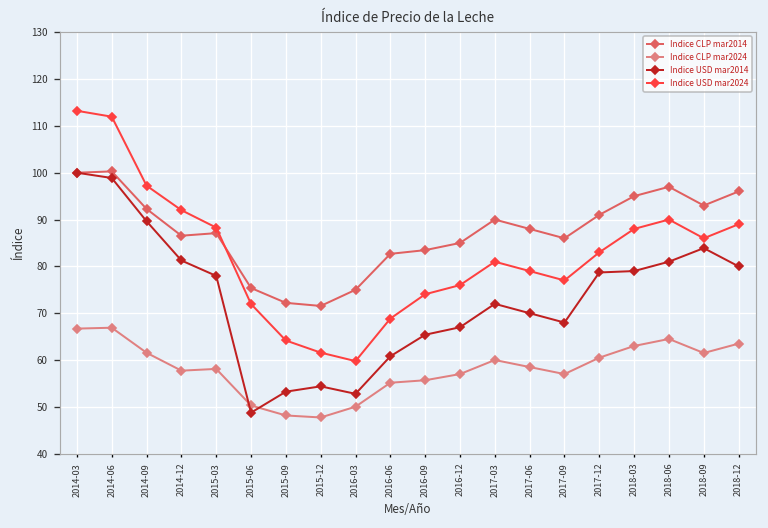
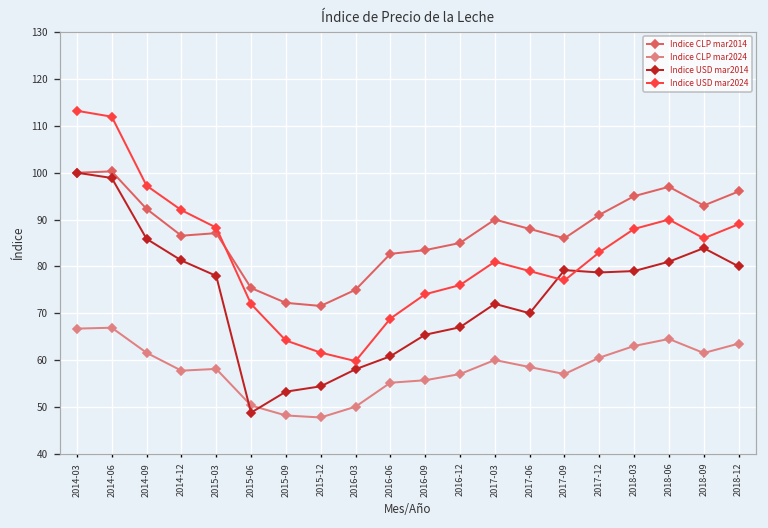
Indice USD mar2014, 2014-09: 90 -> 86
Indice USD mar2014, 2016-03: 53 -> 58
Indice USD mar2014, 2017-09: 68 -> 79
